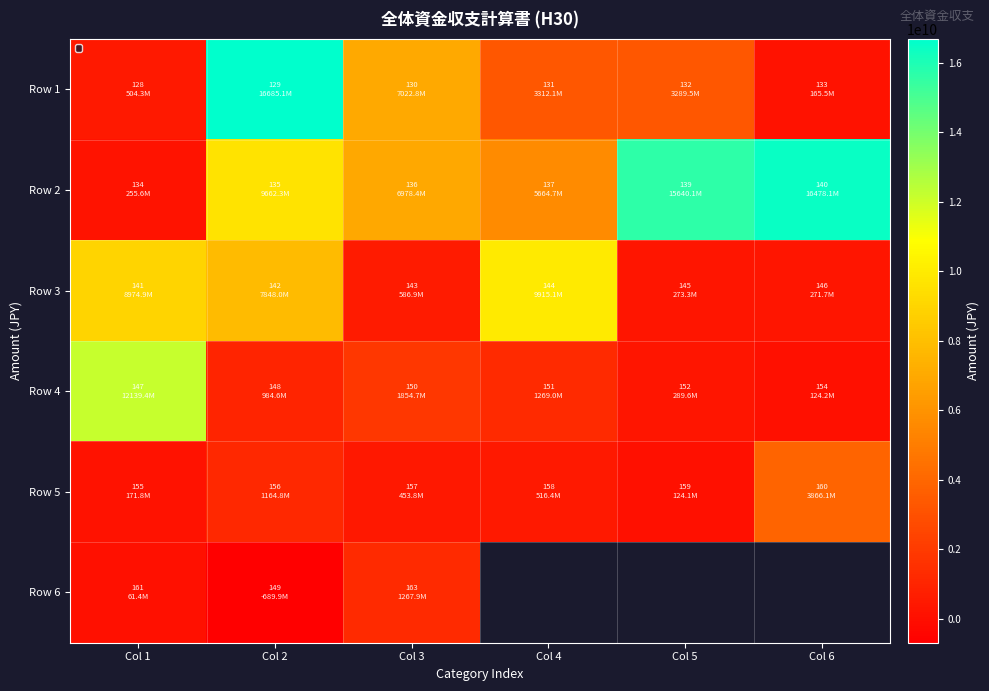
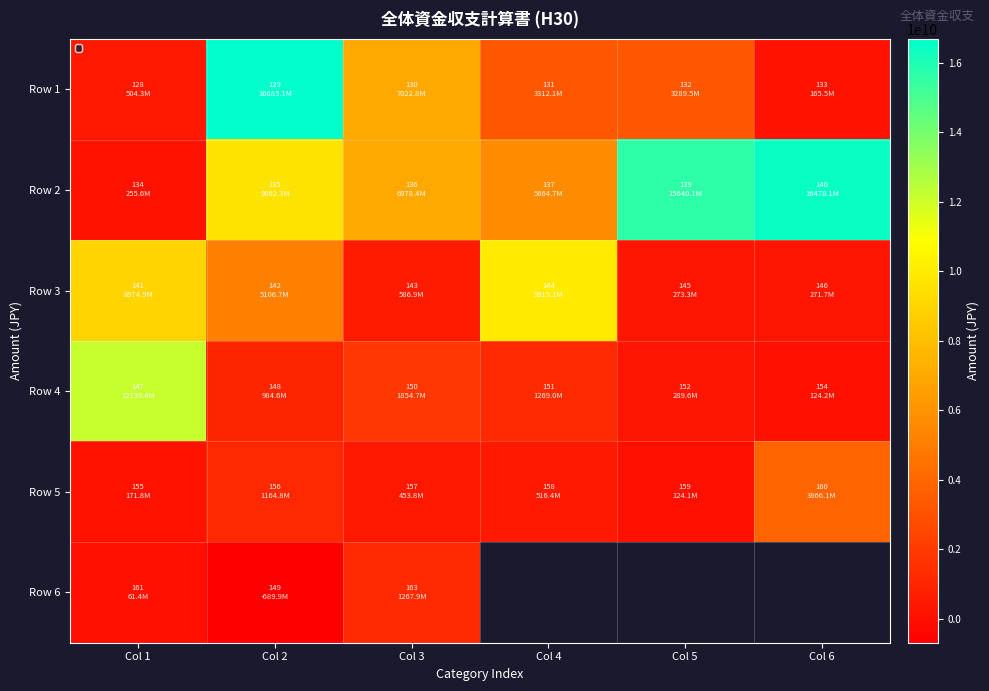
Row 3, Col 2: 7848.0M -> 5106.7M
